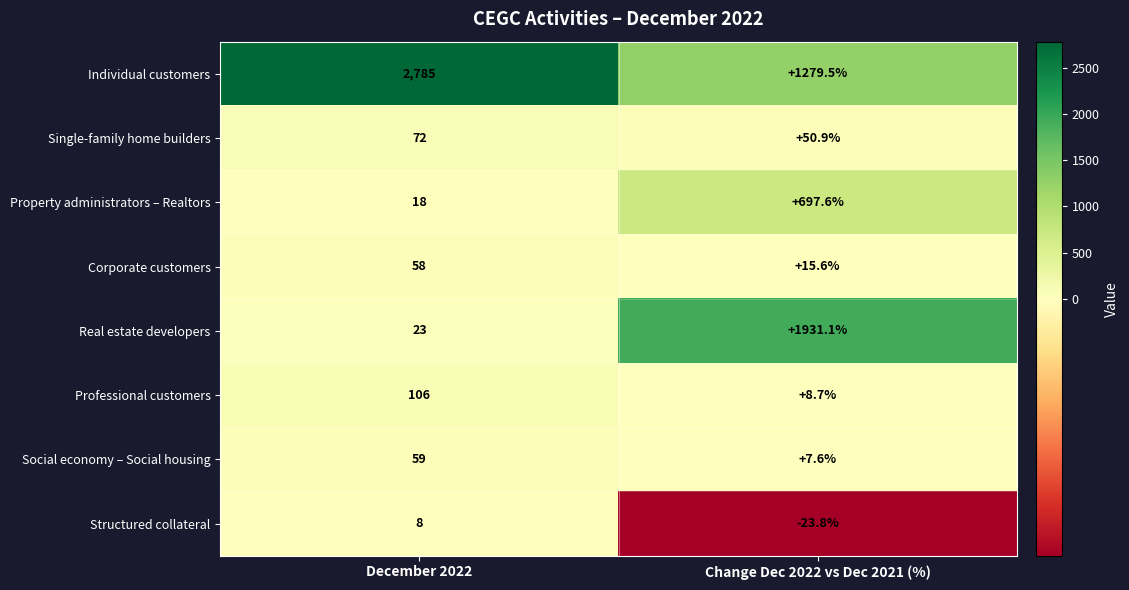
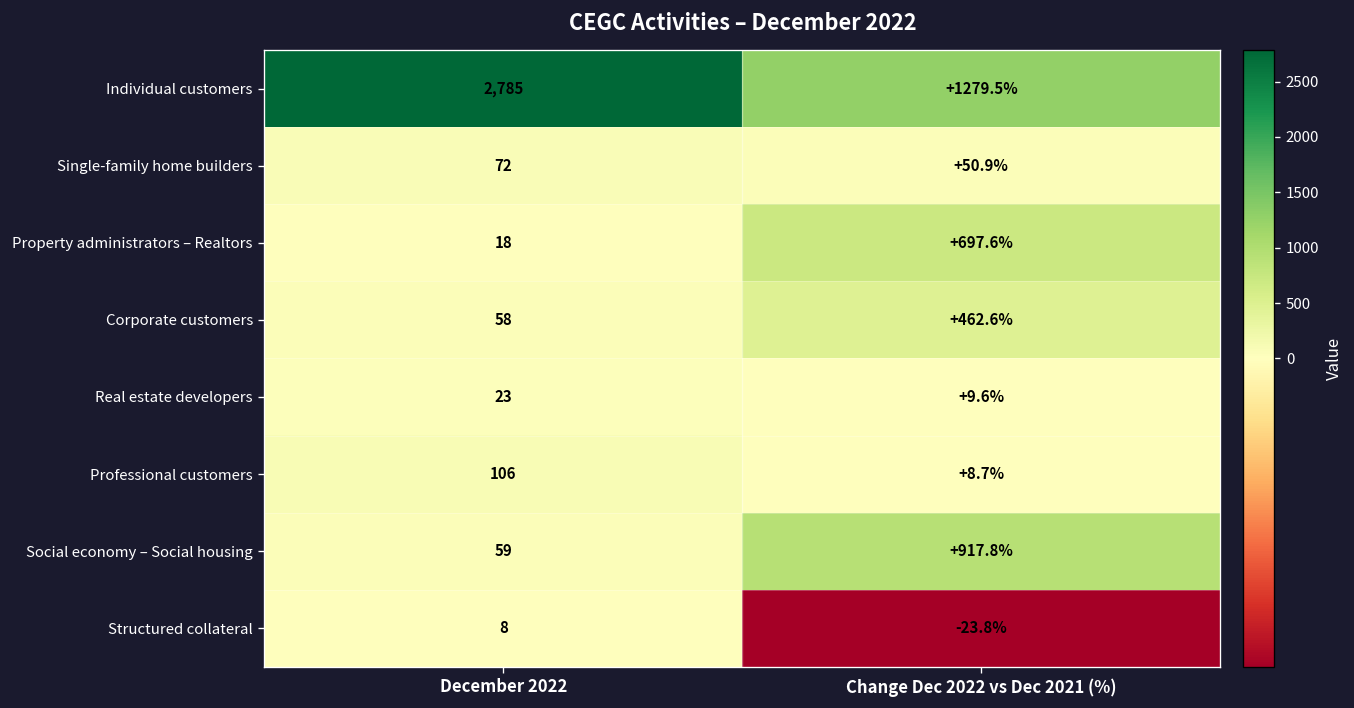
Corporate customers, Change Dec 2022 vs Dec 2021 (%): +15.6% -> +462.6%
Real estate developers, Change Dec 2022 vs Dec 2021 (%): +1931.1% -> +9.6%
Social economy – Social housing, Change Dec 2022 vs Dec 2021 (%): +7.6% -> +917.8%
